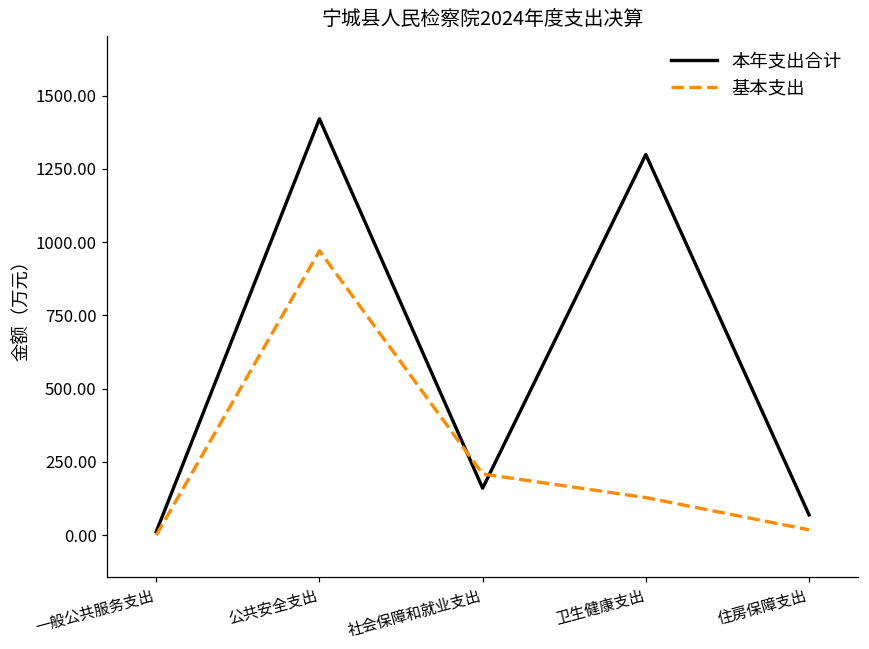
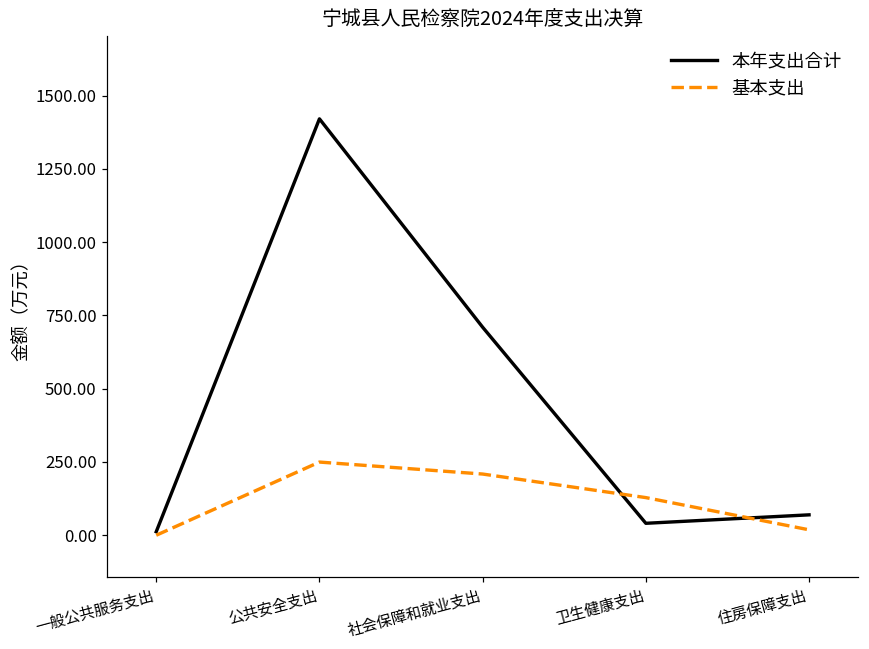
基本支出, 公共安全支出: 970 -> 250
本年支出合计, 社会保障和就业支出: 160 -> 710
本年支出合计, 卫生健康支出: 1300 -> 40
